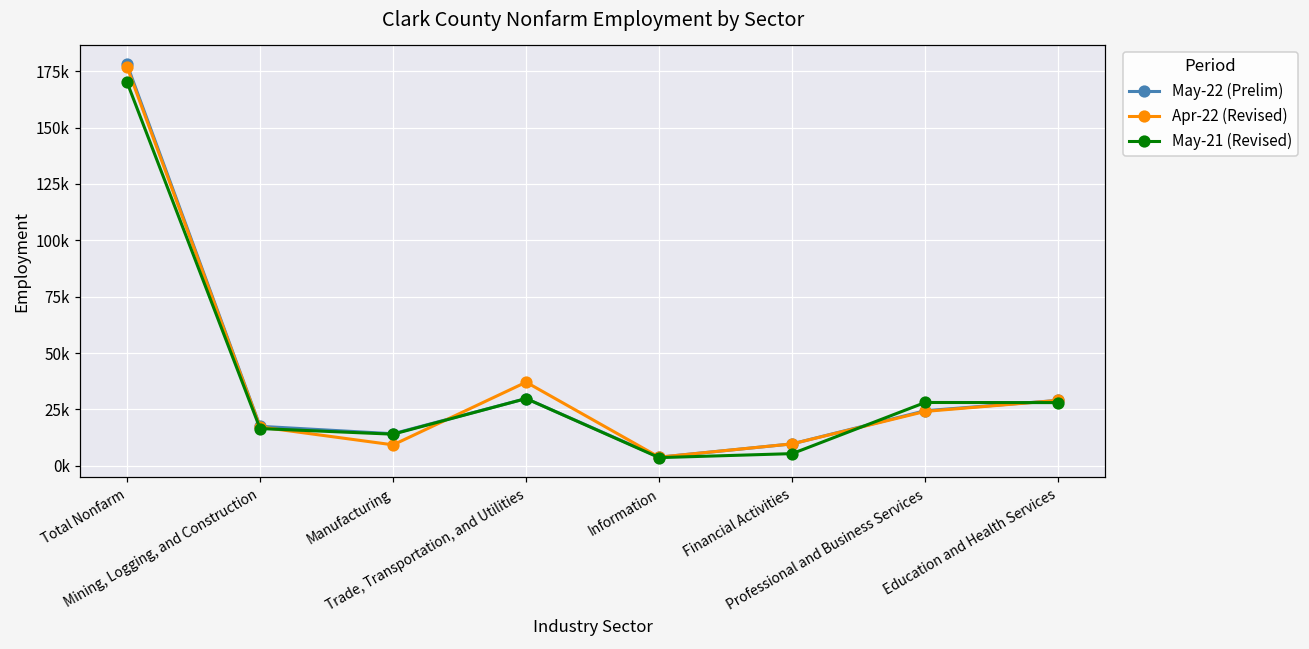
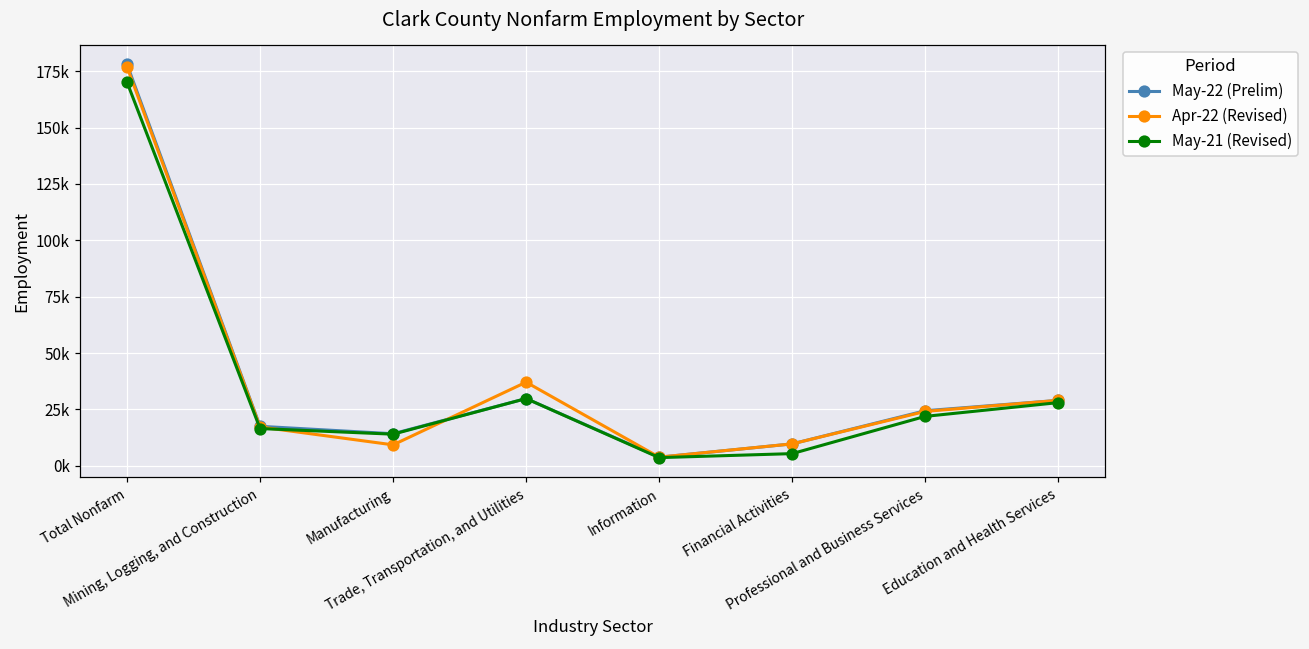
May-21 (Revised), Professional and Business Services: 28000 -> 22000
